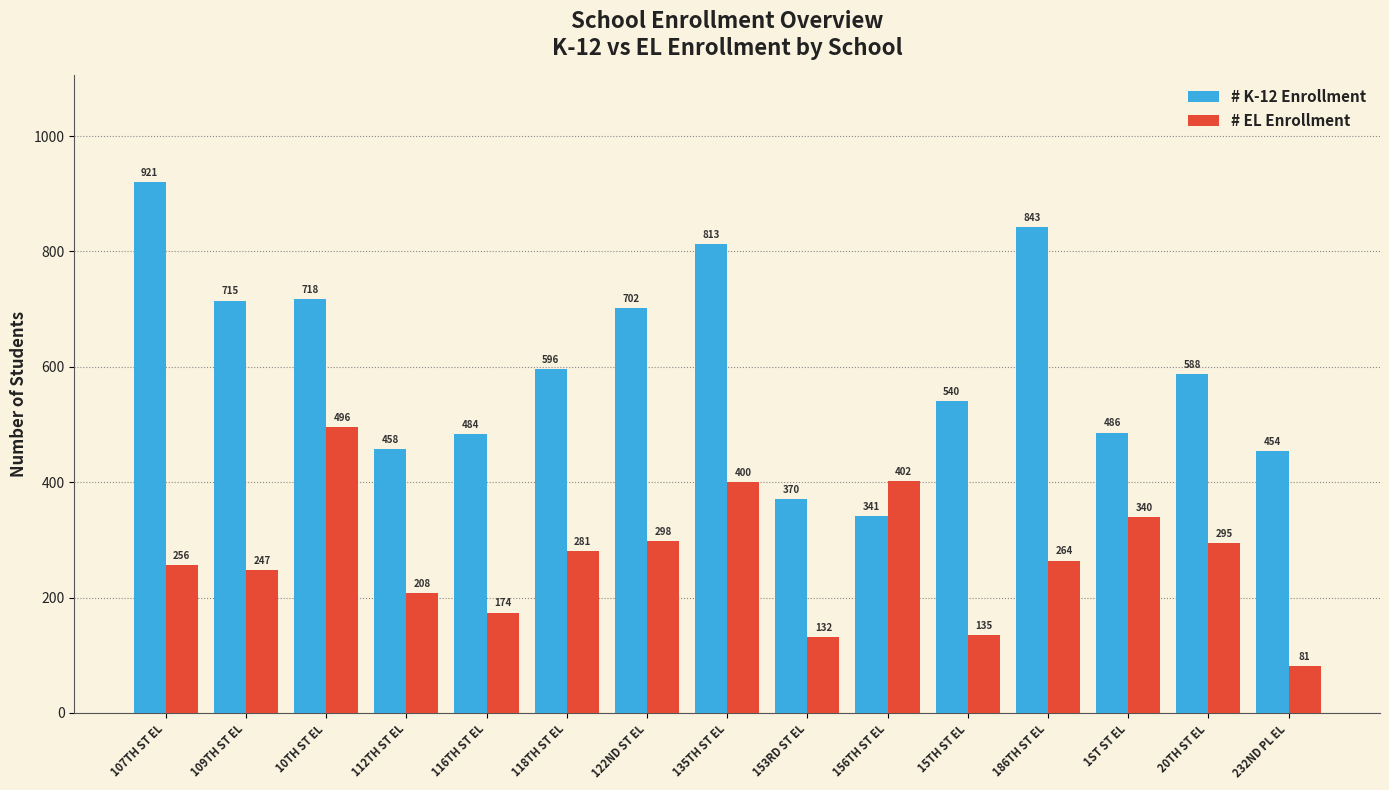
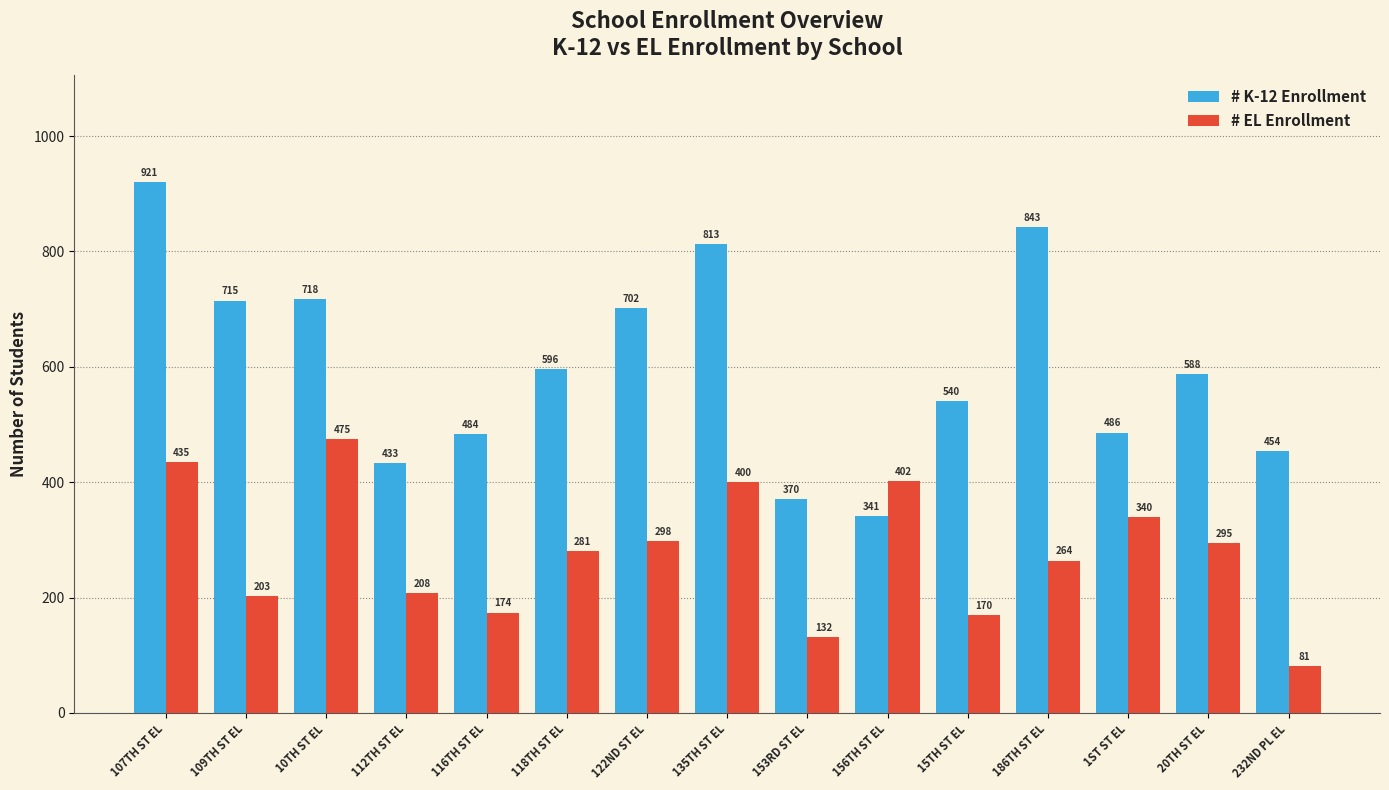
# EL Enrollment, 107TH ST EL: 256 -> 435
# EL Enrollment, 109TH ST EL: 247 -> 203
# EL Enrollment, 10TH ST EL: 496 -> 475
# K-12 Enrollment, 112TH ST EL: 458 -> 433
# EL Enrollment, 15TH ST EL: 135 -> 170
